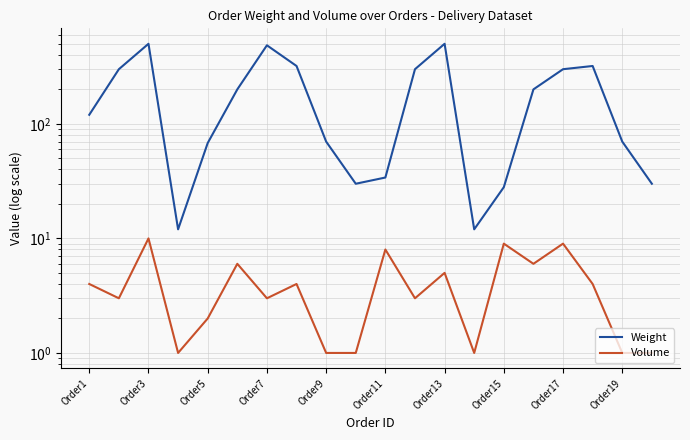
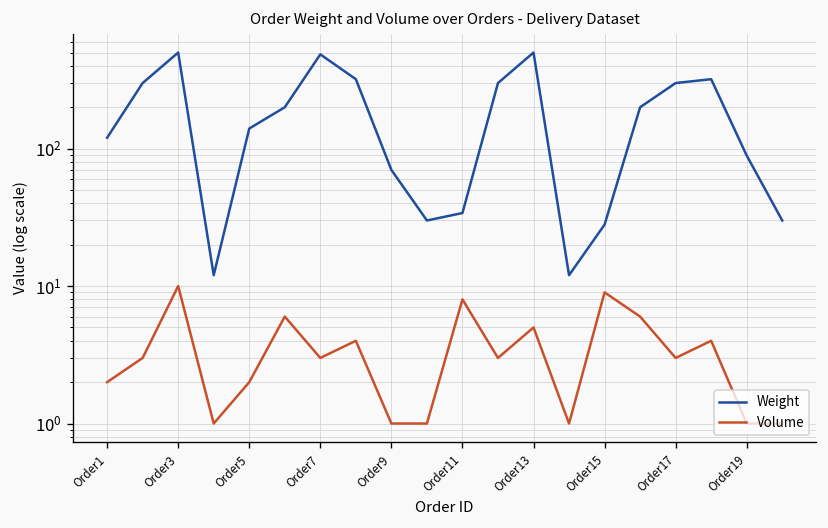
Volume, Order1: 4 -> 2
Weight, Order5: 70 -> 140
Volume, Order17: 9 -> 3
Weight, Order19: 70 -> 90
